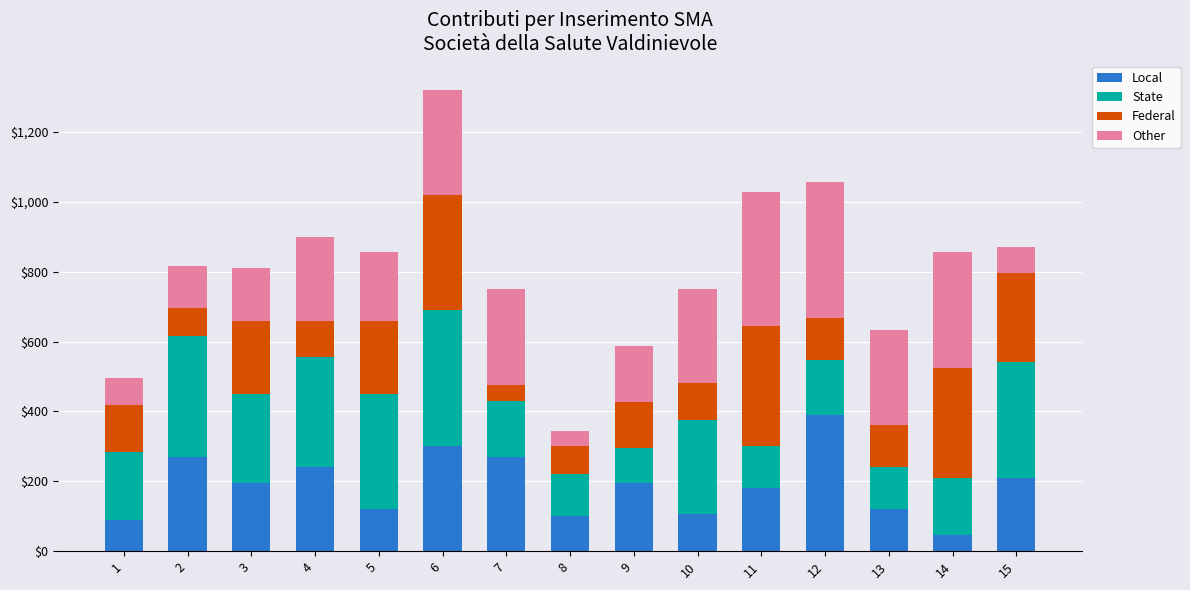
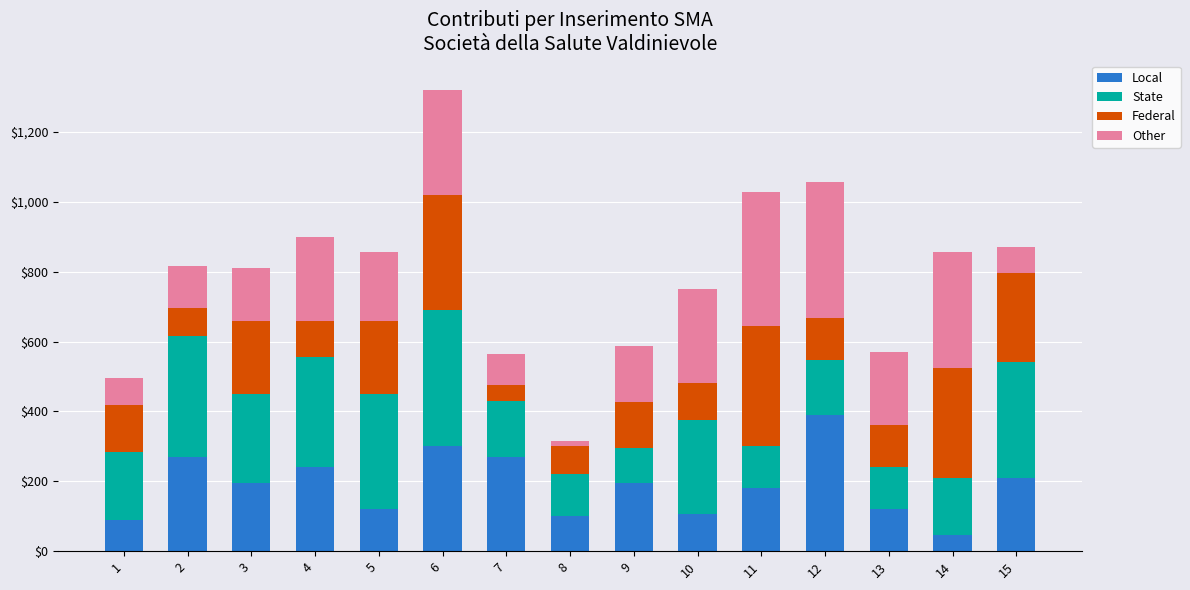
Other, 7: $270 -> $90
Other, 8: $50 -> $20
Other, 13: $270 -> $210
